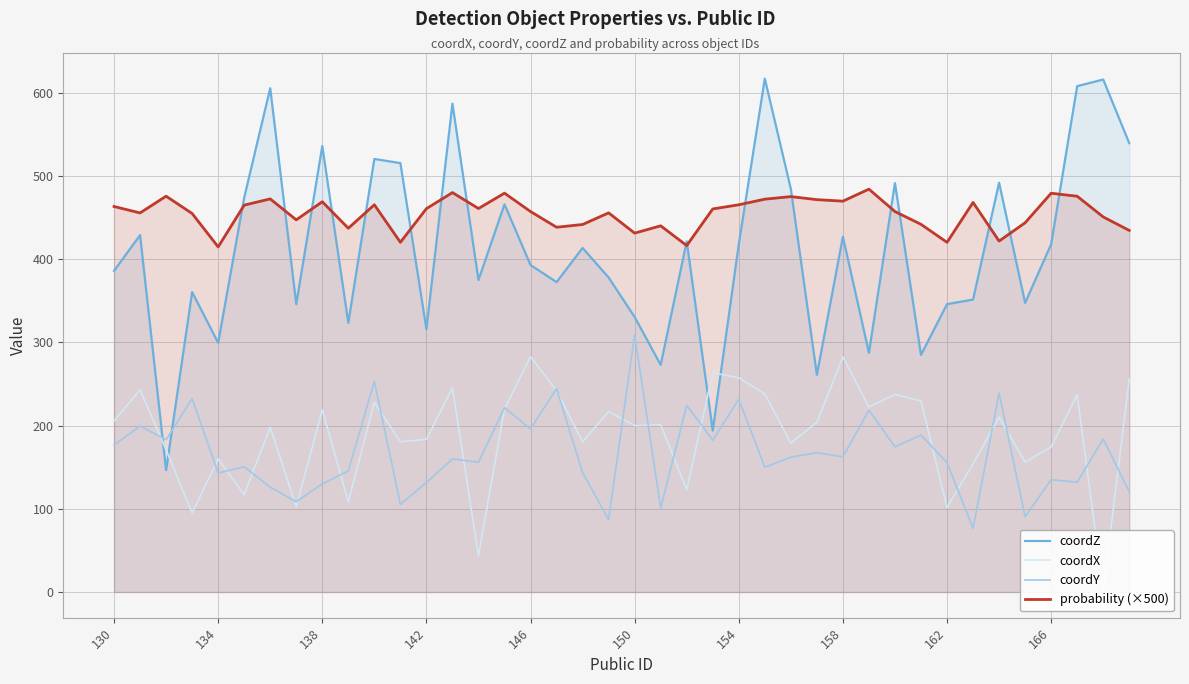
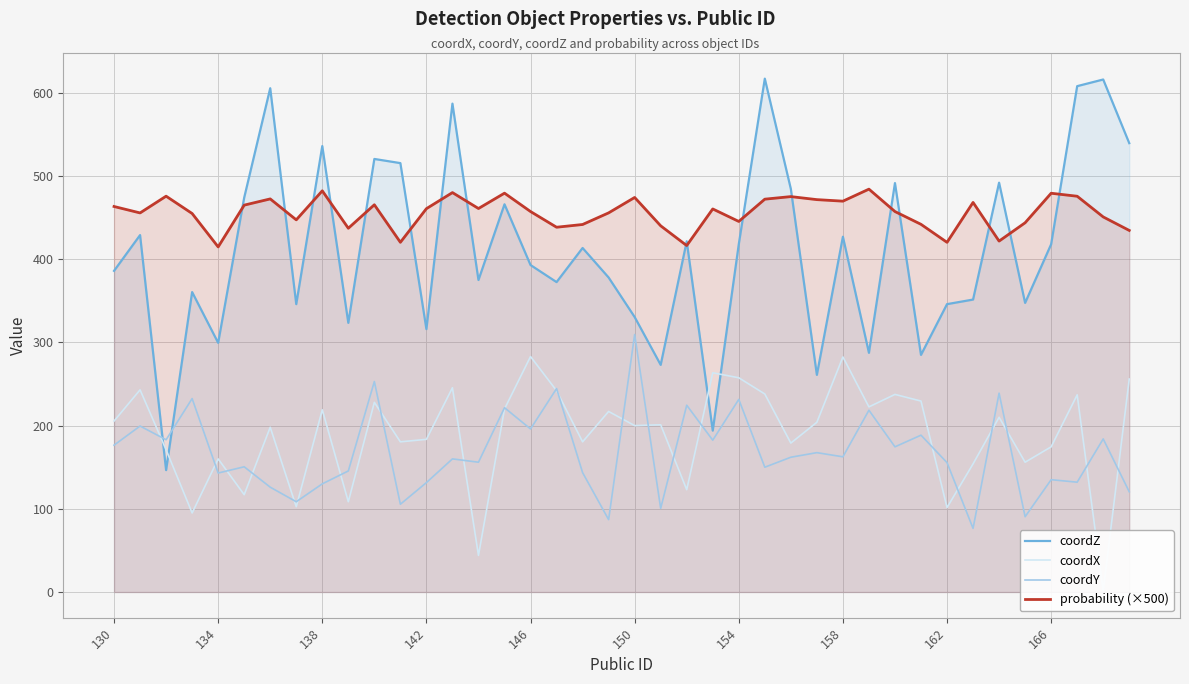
probability (×500), 138: 470 -> 480
probability (×500), 150: 430 -> 470
probability (×500), 154: 470 -> 450
